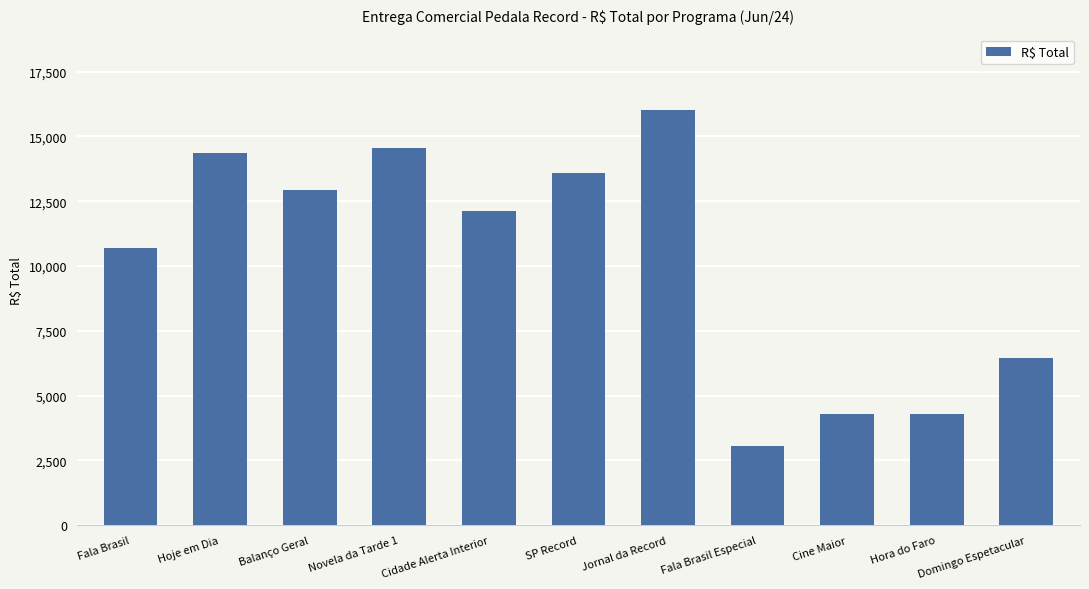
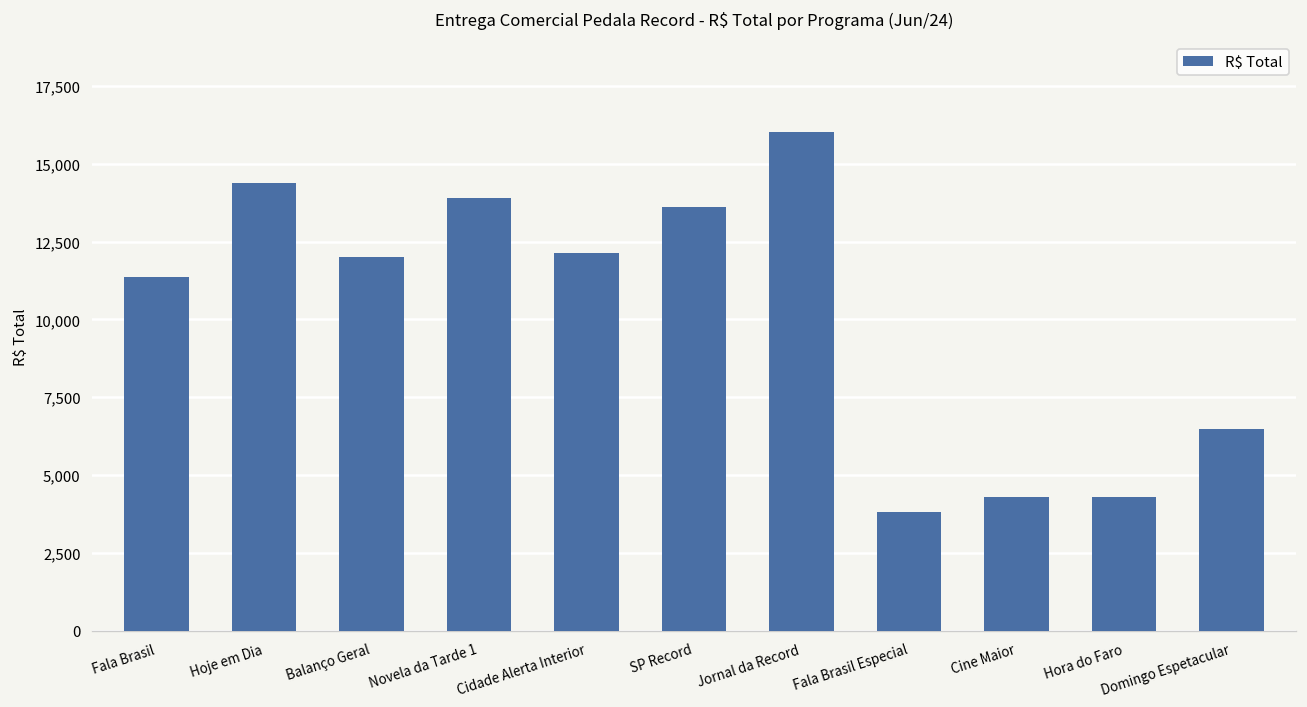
Fala Brasil: 10,700 -> 11,400
Balanço Geral: 12,900 -> 12,000
Novela da Tarde 1: 14,500 -> 13,900
Fala Brasil Especial: 3,000 -> 3,800
